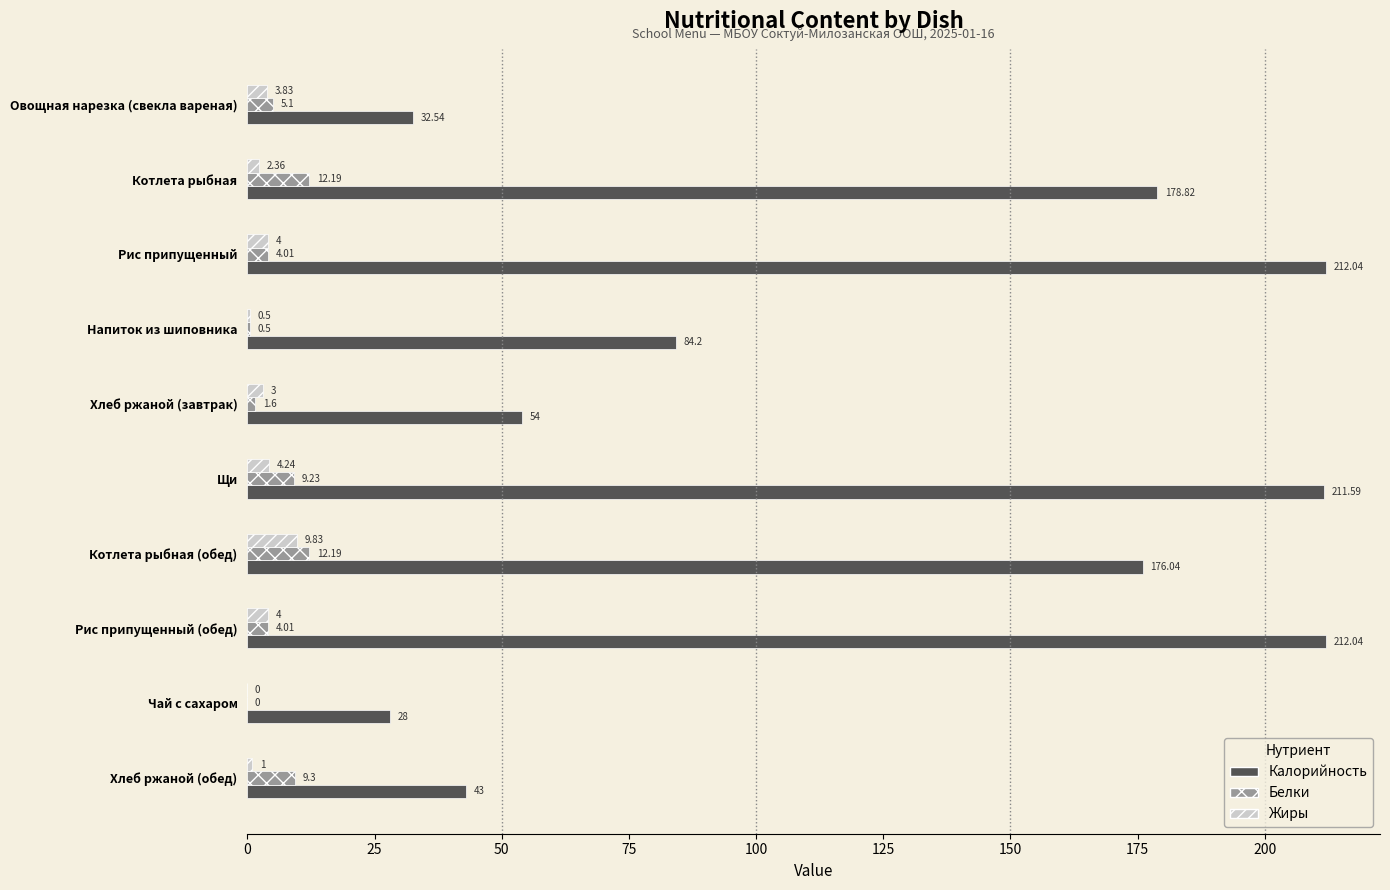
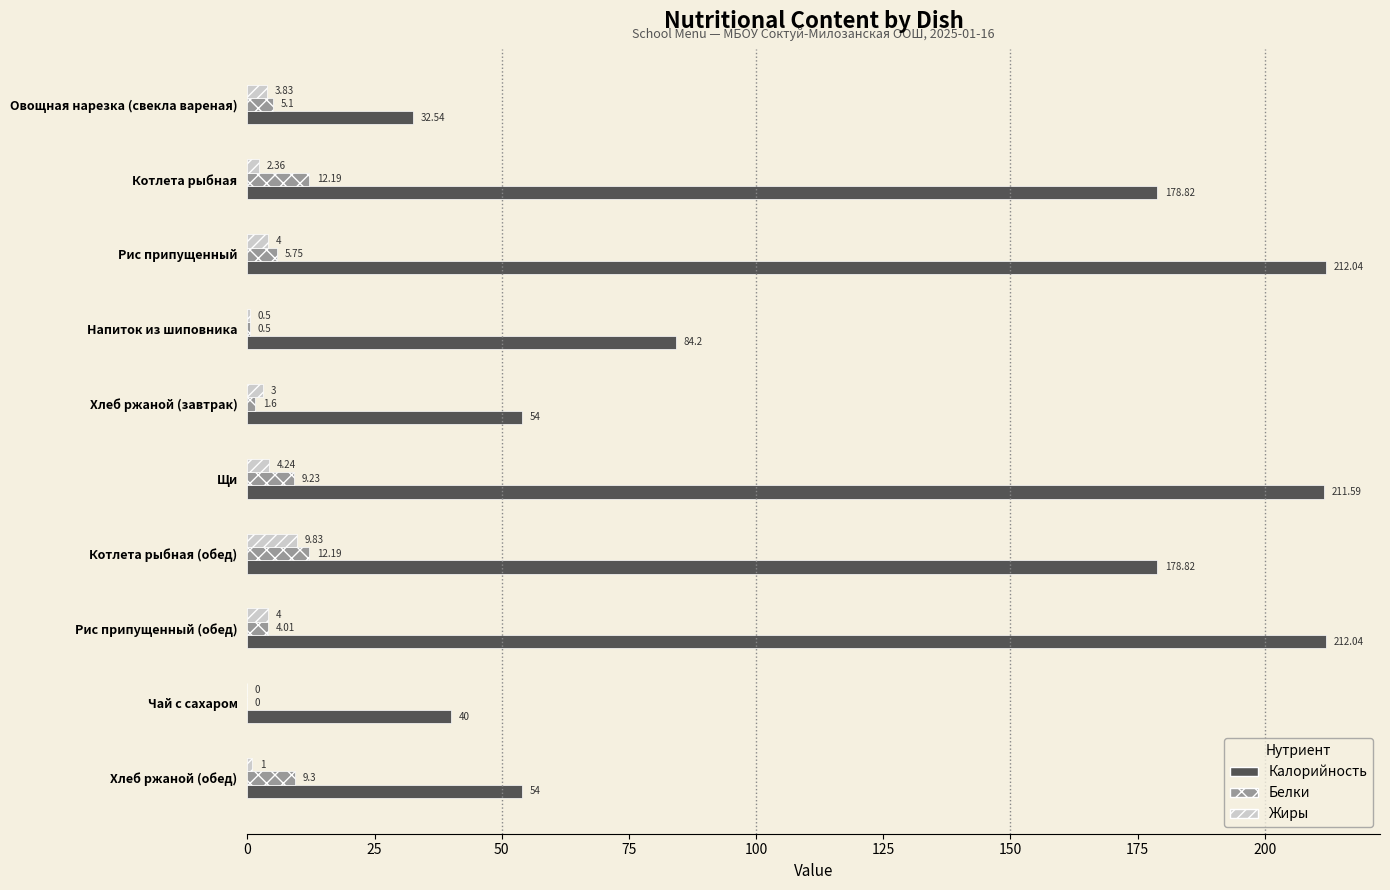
Белки, Рис припущенный: 4.01 -> 5.75
Калорийность, Котлета рыбная (обед): 176.04 -> 178.82
Калорийность, Чай с сахаром: 28 -> 40
Калорийность, Хлеб ржаной (обед): 43 -> 54
